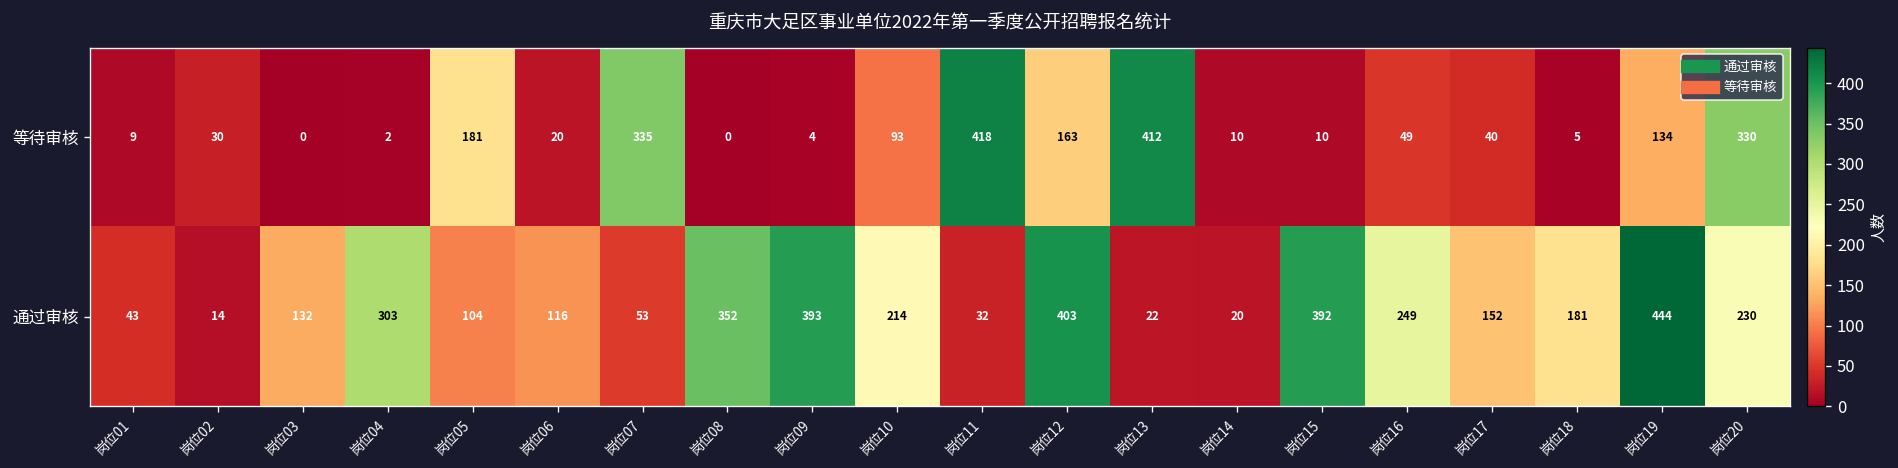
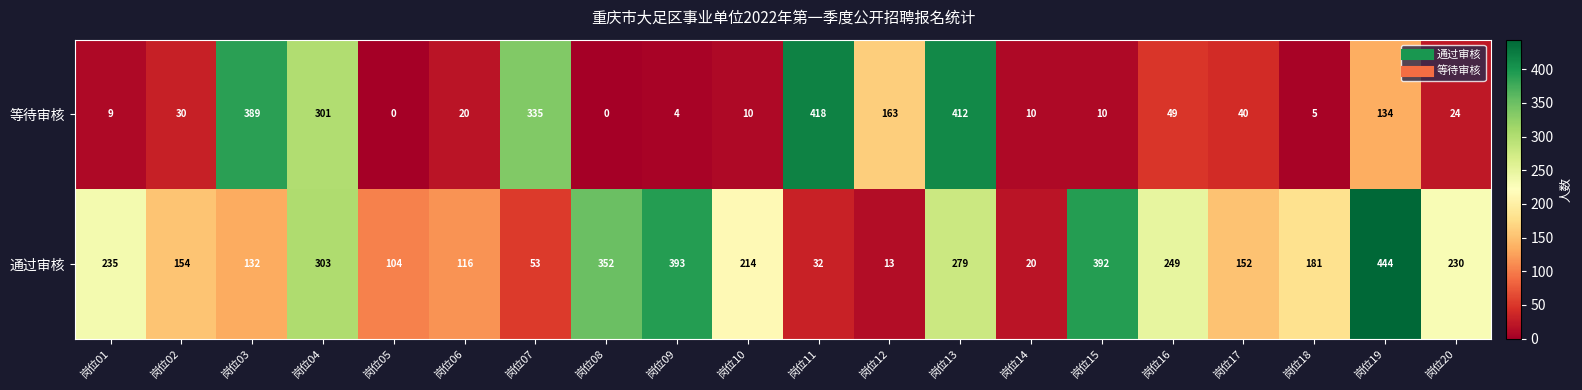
等待审核, 岗位03: 0 -> 389
等待审核, 岗位04: 2 -> 301
等待审核, 岗位05: 181 -> 0
等待审核, 岗位10: 93 -> 10
等待审核, 岗位20: 330 -> 24
通过审核, 岗位01: 43 -> 235
通过审核, 岗位02: 14 -> 154
通过审核, 岗位12: 403 -> 13
通过审核, 岗位13: 22 -> 279
